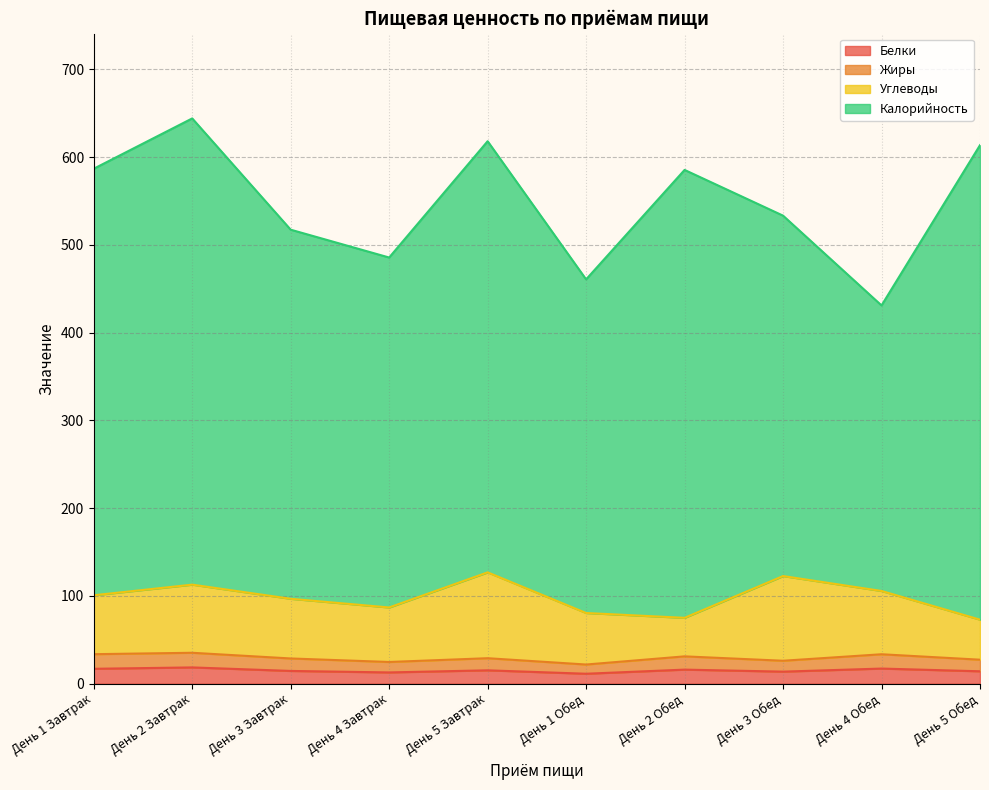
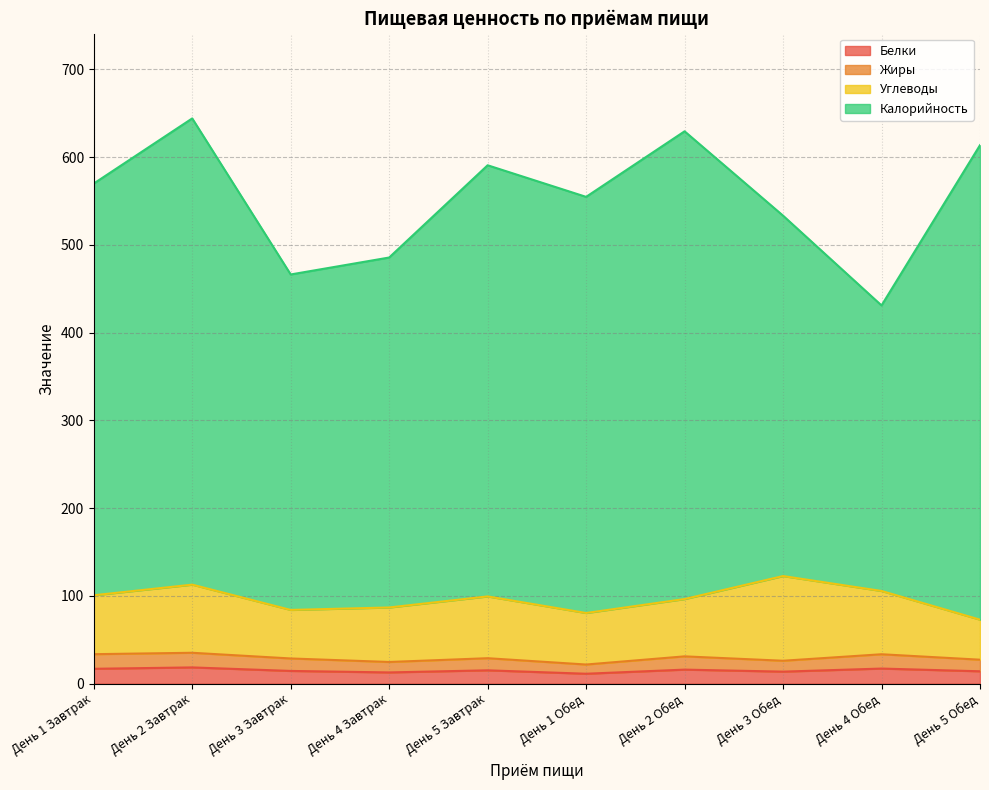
Калорийность, День 1 Завтрак: 490 -> 470
Углеводы, День 3 Завтрак: 70 -> 60
Калорийность, День 3 Завтрак: 420 -> 380
Углеводы, День 5 Завтрак: 100 -> 70
Калорийность, День 1 Обед: 380 -> 470
Углеводы, День 2 Обед: 40 -> 70
Калорийность, День 2 Обед: 510 -> 530
